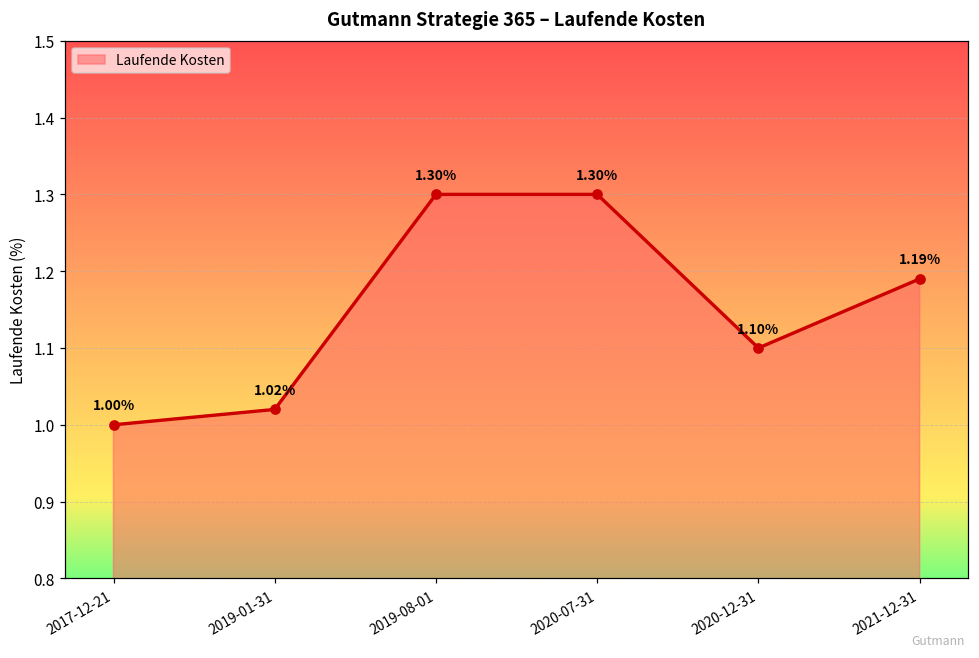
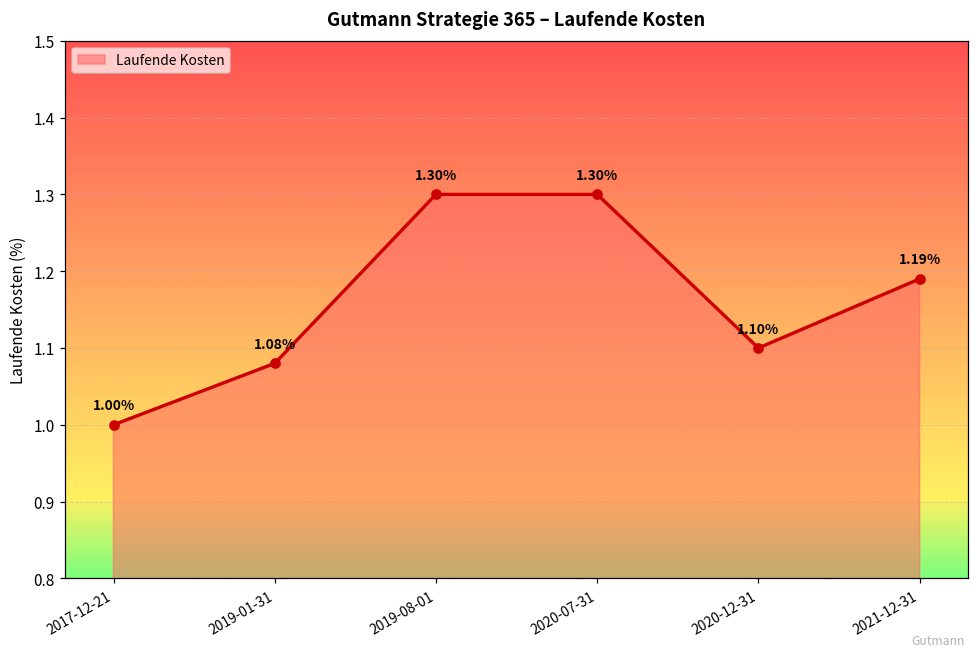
2019-01-31: 1.02% -> 1.08%
